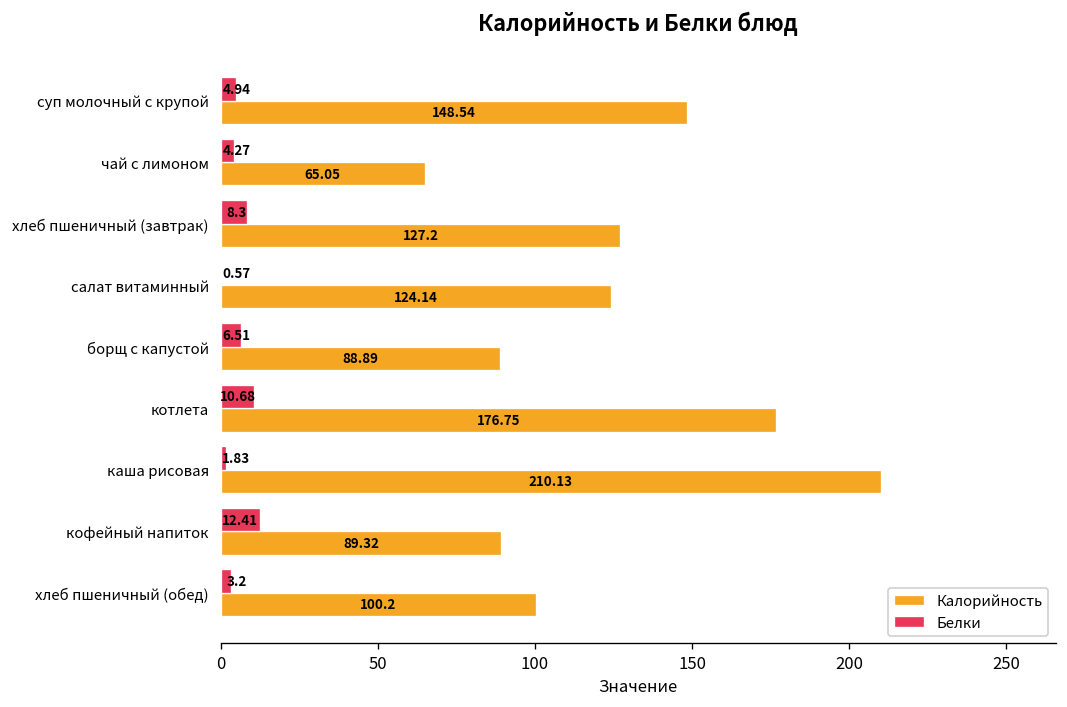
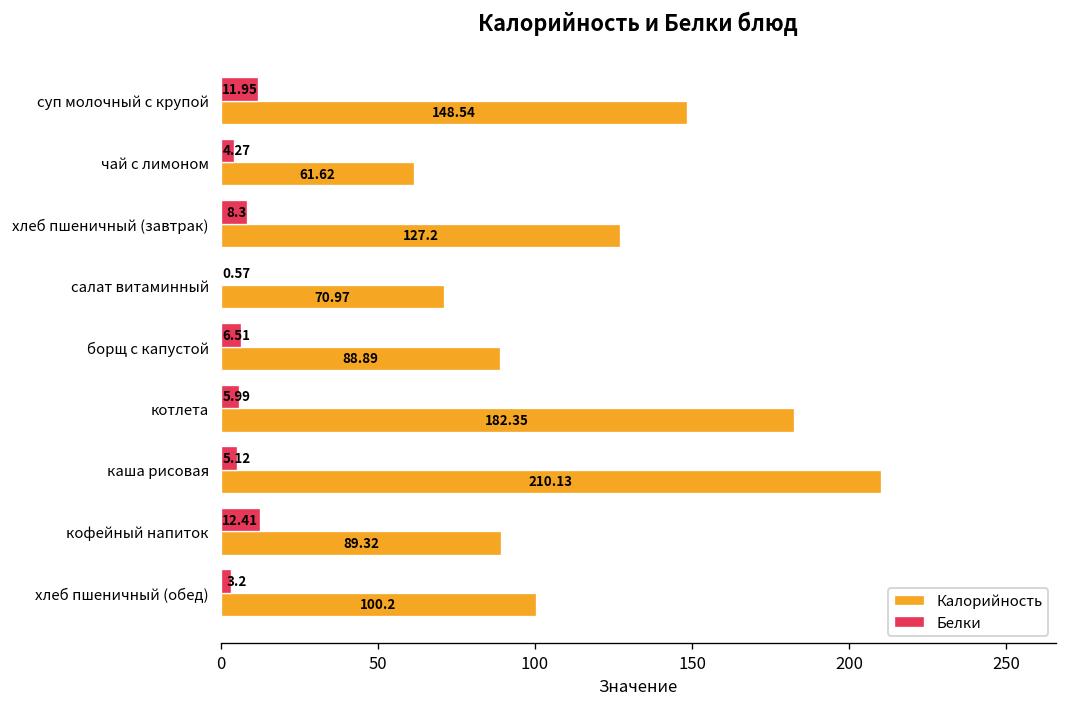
Белки, суп молочный с крупой: 4.94 -> 11.95
Калорийность, чай с лимоном: 65.05 -> 61.62
Калорийность, салат витаминный: 124.14 -> 70.97
Белки, котлета: 10.68 -> 5.99
Калорийность, котлета: 176.75 -> 182.35
Белки, каша рисовая: 1.83 -> 5.12
